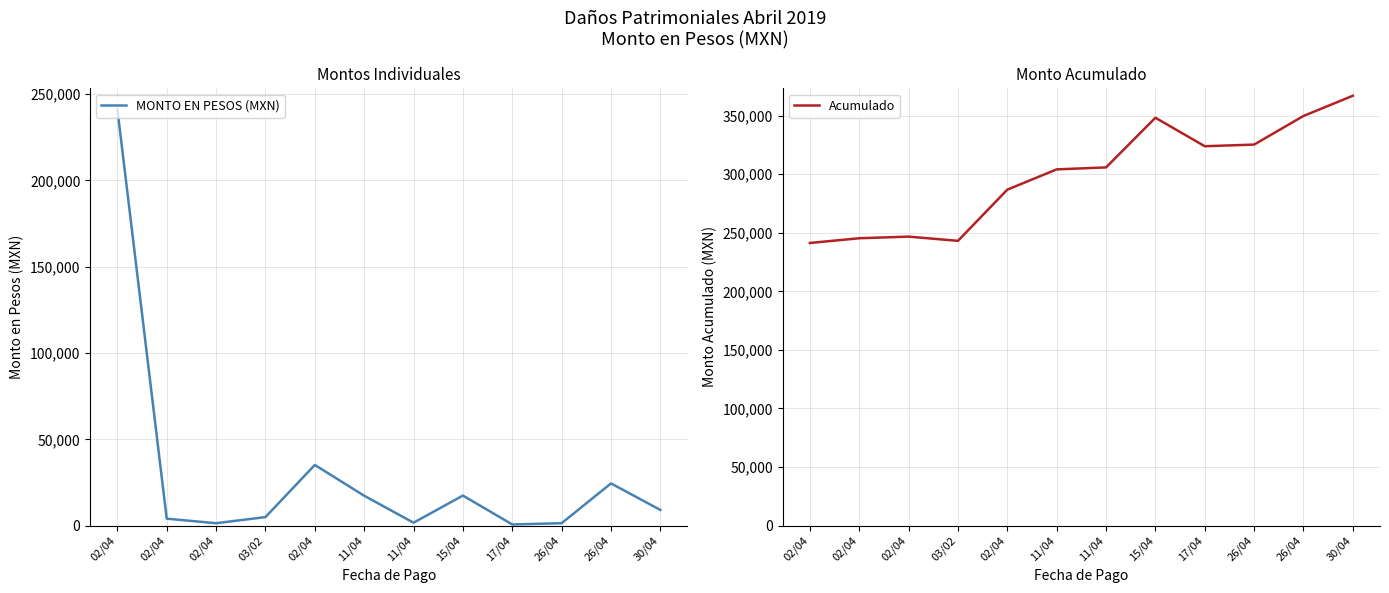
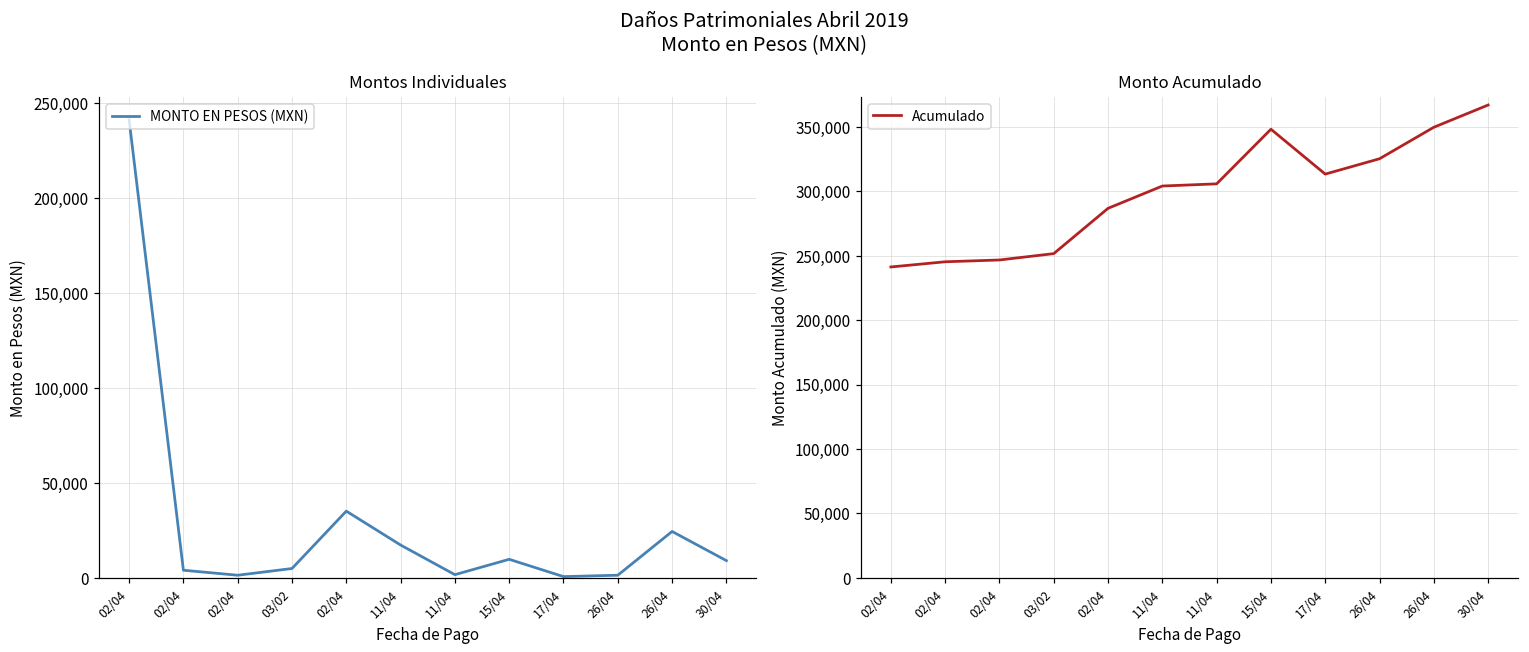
Montos Individuales, 15/04: 17,000 -> 10,000
Monto Acumulado, 03/02: 243,000 -> 252,000
Monto Acumulado, 17/04: 324,000 -> 313,000
